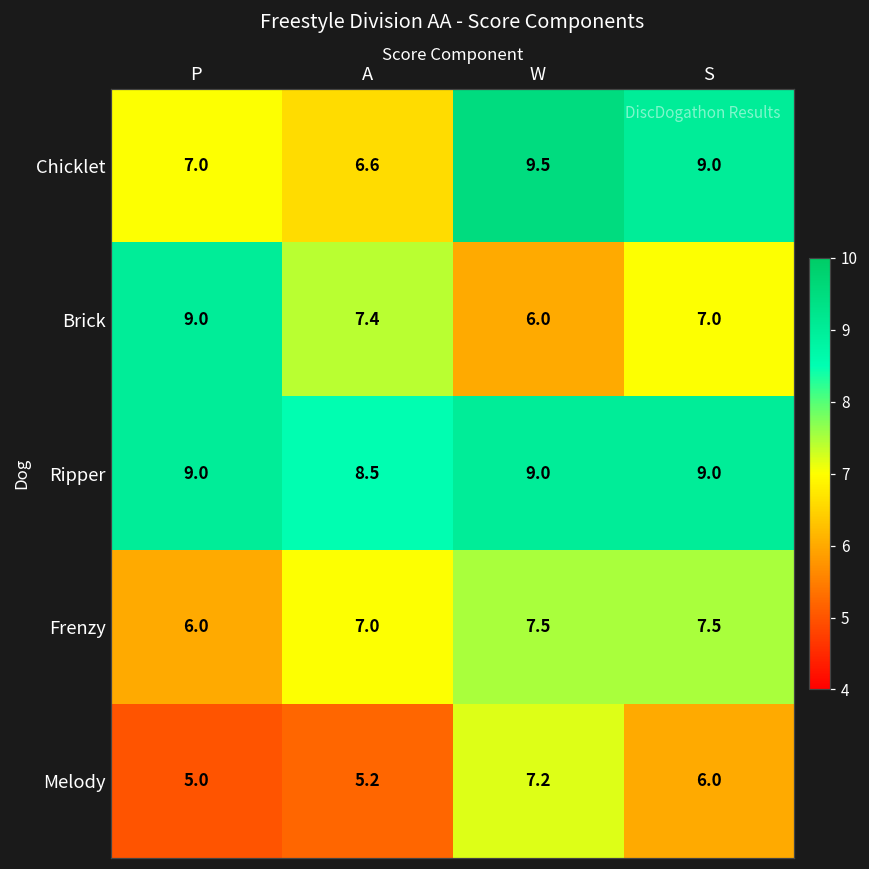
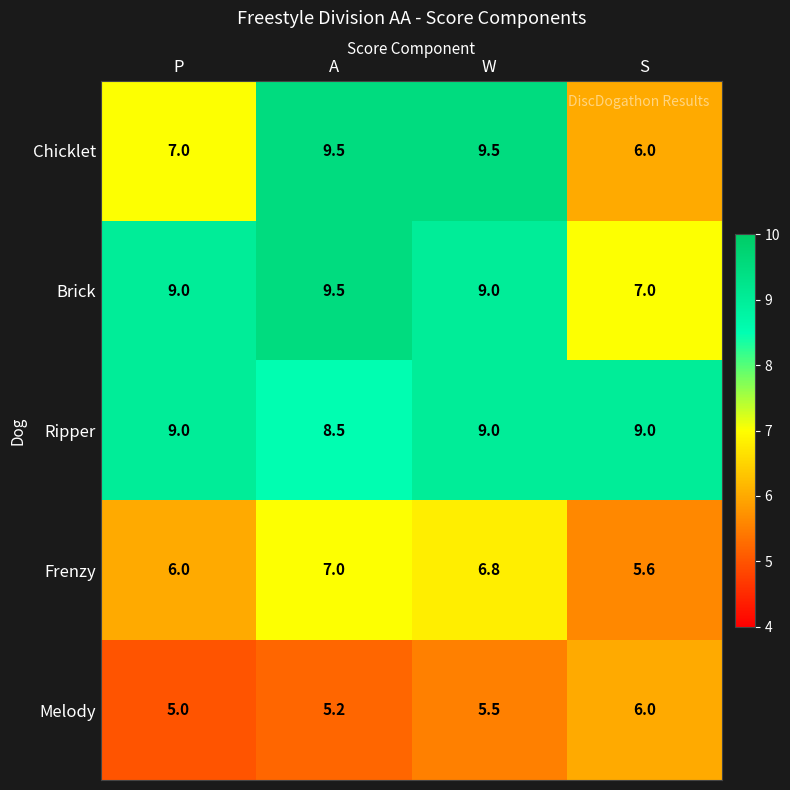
Chicklet, A: 6.6 -> 9.5
Chicklet, S: 9.0 -> 6.0
Brick, A: 7.4 -> 9.5
Brick, W: 6.0 -> 9.0
Frenzy, W: 7.5 -> 6.8
Frenzy, S: 7.5 -> 5.6
Melody, W: 7.2 -> 5.5
